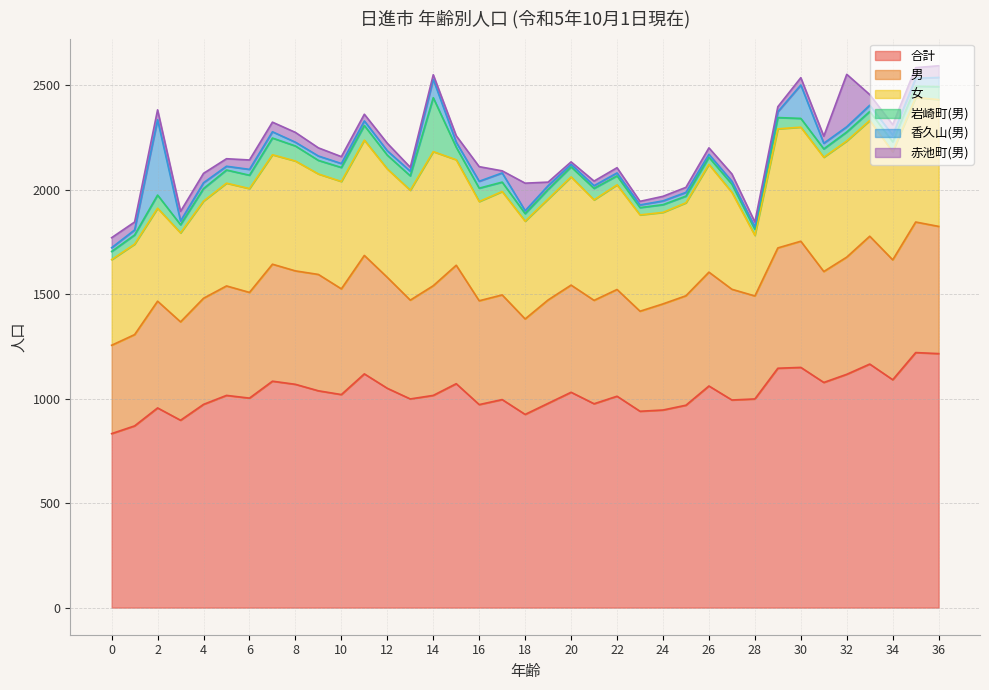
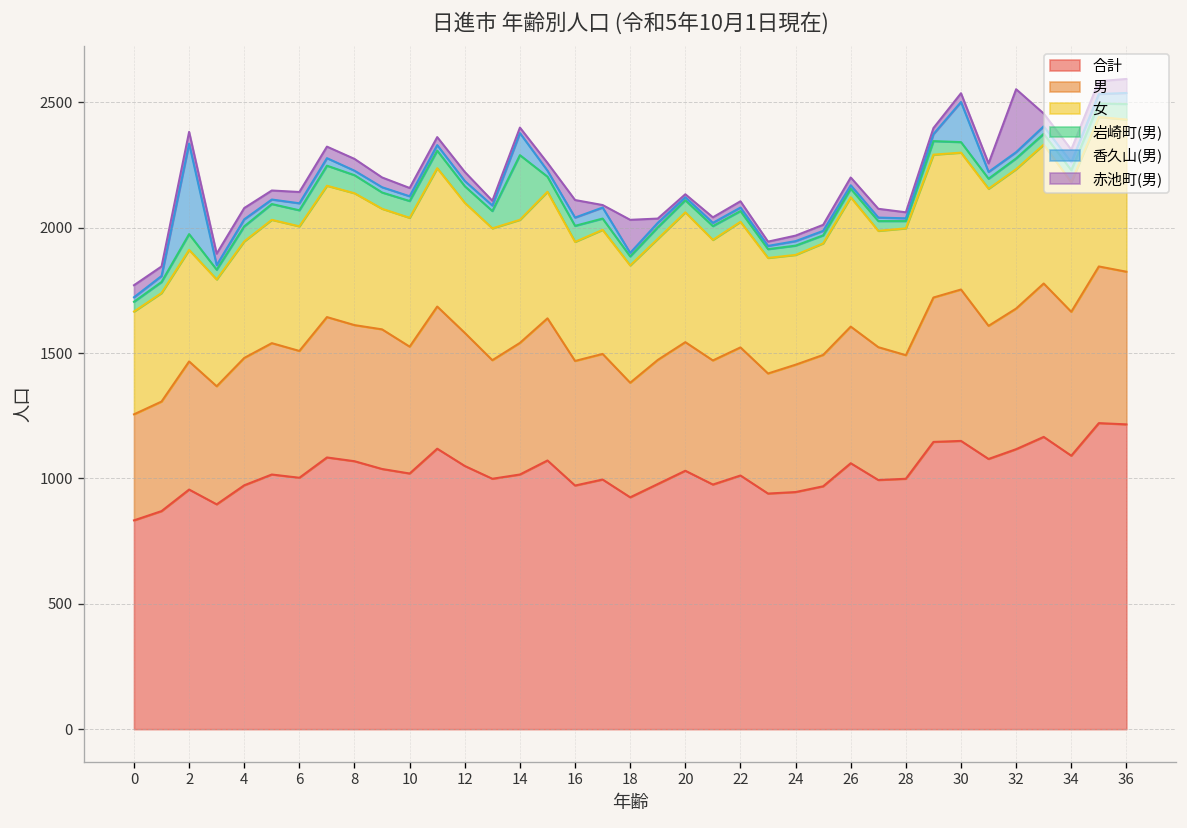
女, 14: 640 -> 490
女, 28: 290 -> 510
